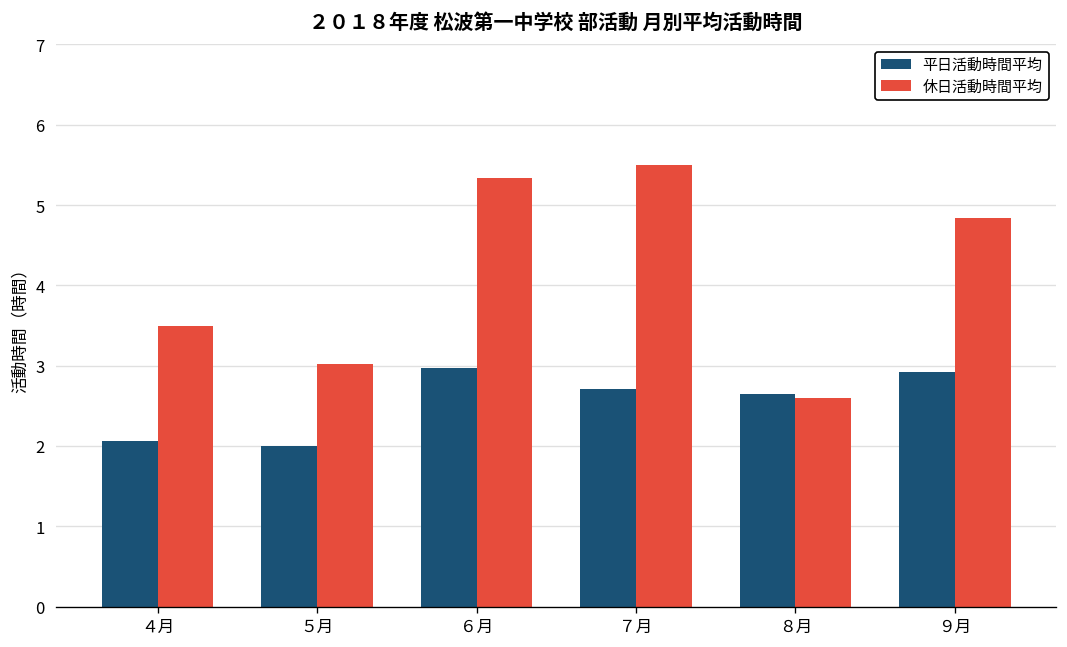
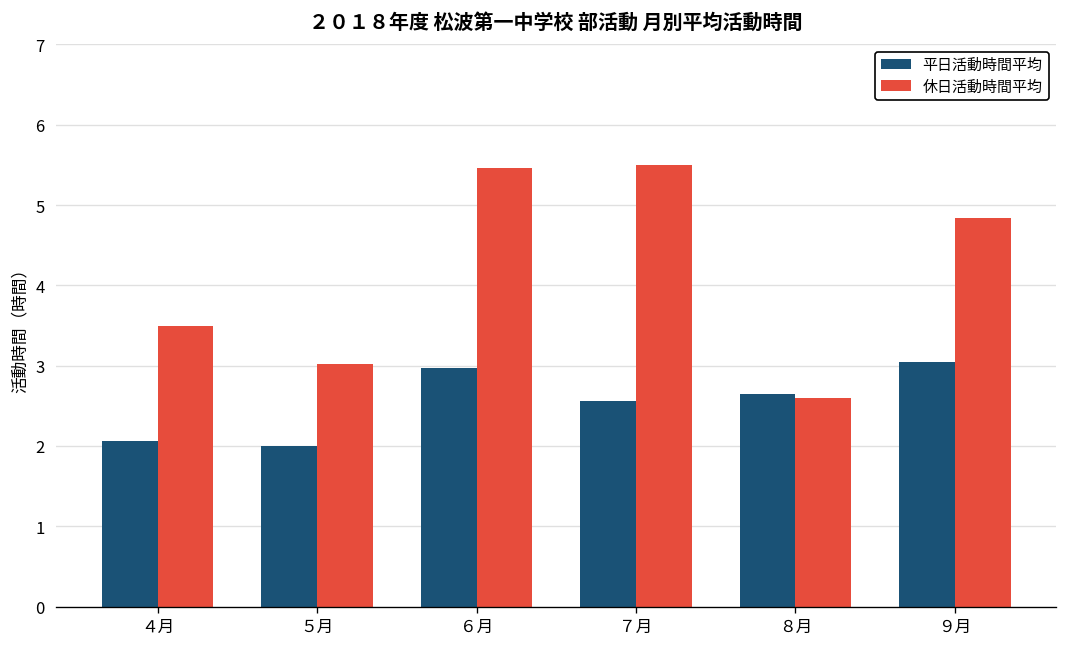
休日活動時間平均, ６月: 5.3 -> 5.5
平日活動時間平均, ７月: 2.7 -> 2.6
平日活動時間平均, ９月: 2.9 -> 3.0
